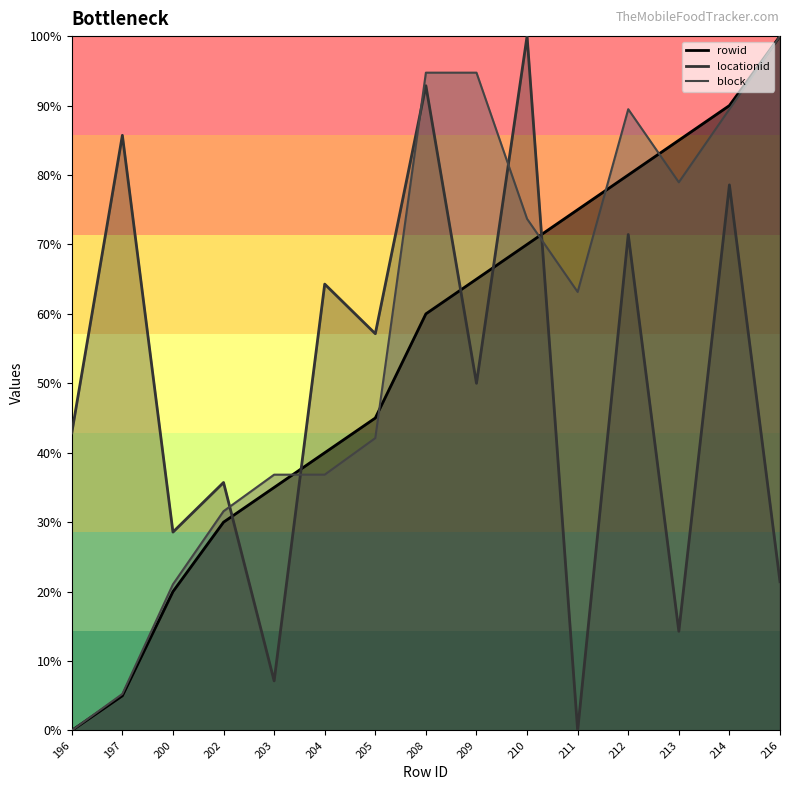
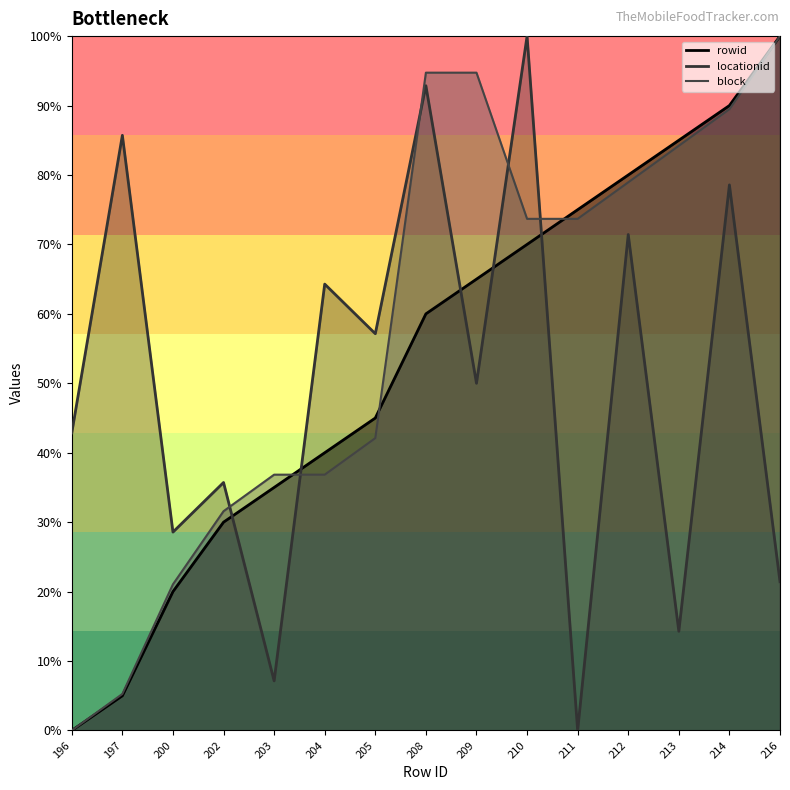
block, 211: 63% -> 74%
block, 212: 89% -> 79%
block, 213: 79% -> 84%
